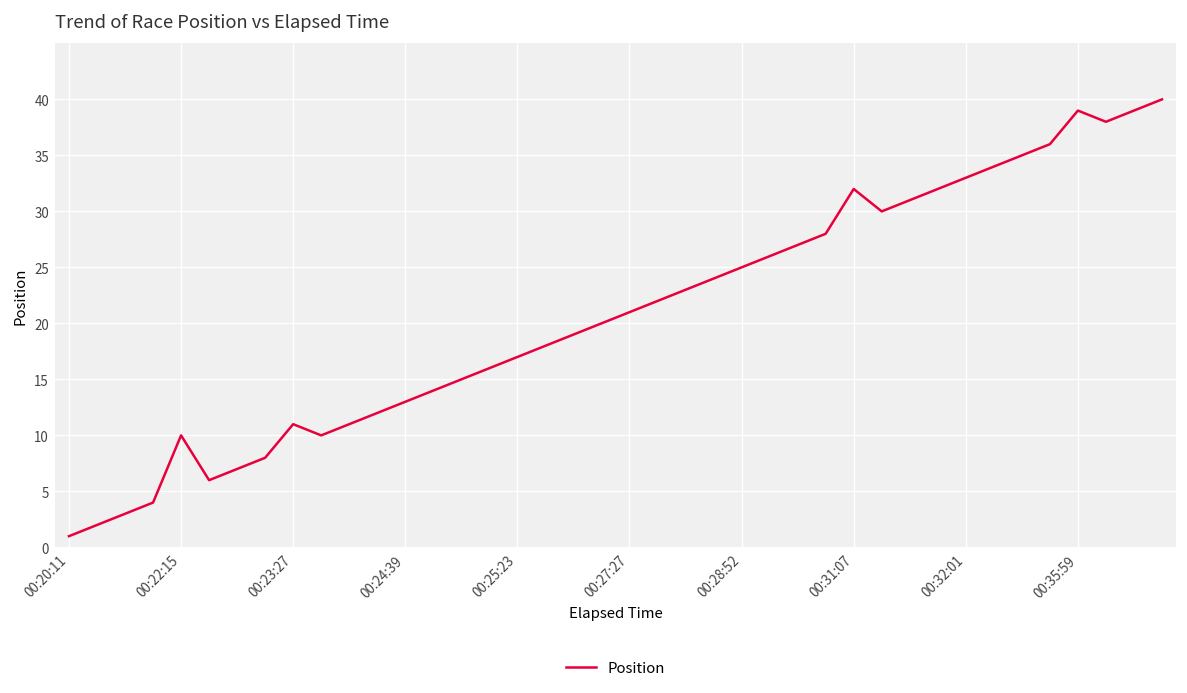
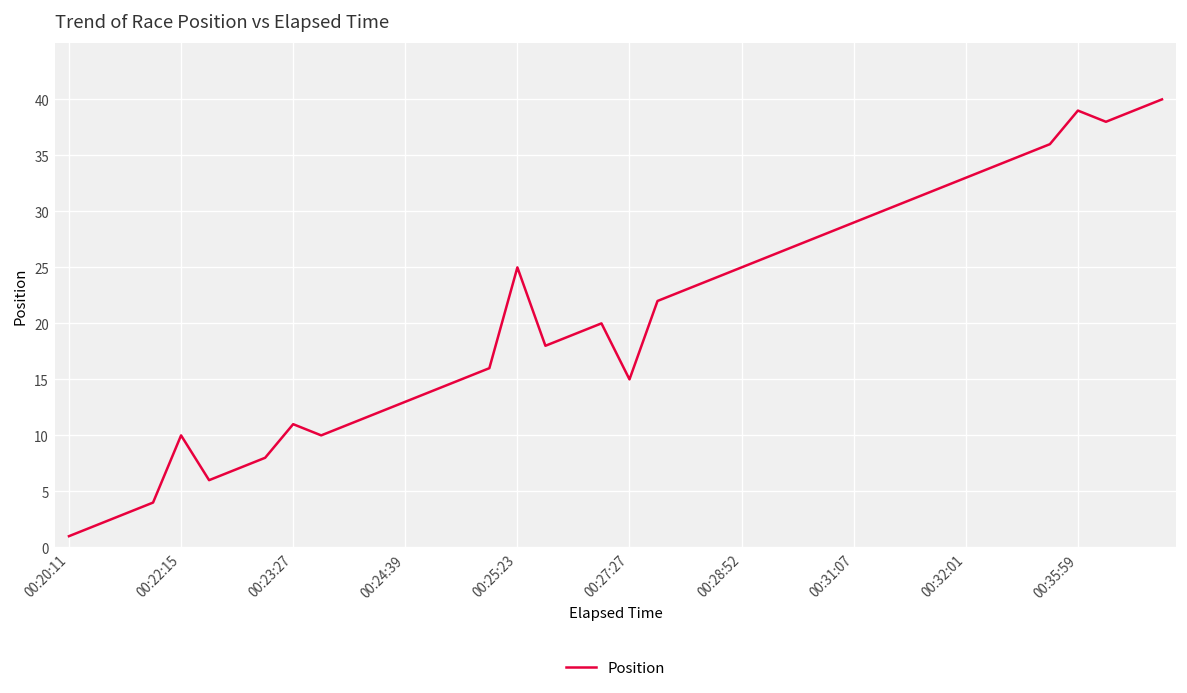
00:25:23: 17 -> 25
00:27:27: 21 -> 15
00:31:07: 32 -> 29
